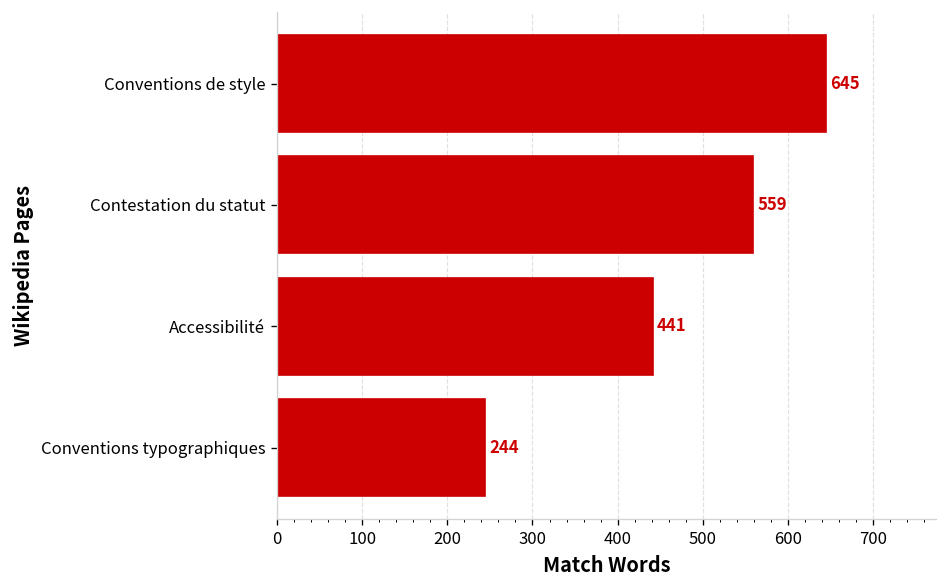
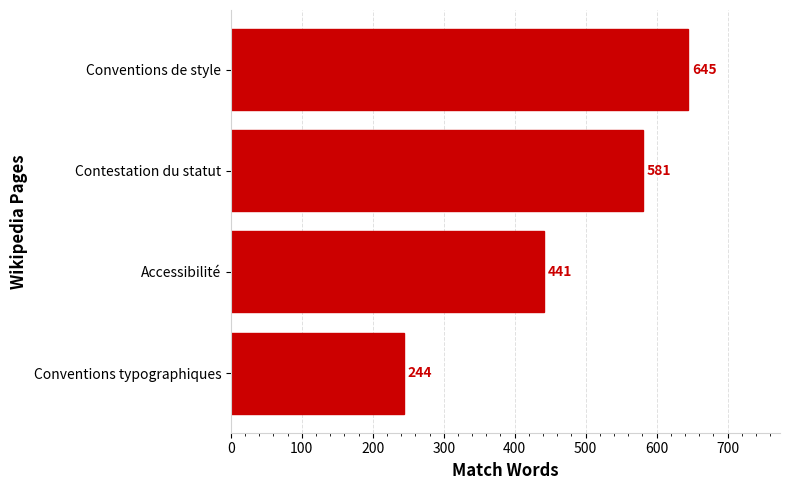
Contestation du statut: 559 -> 581
